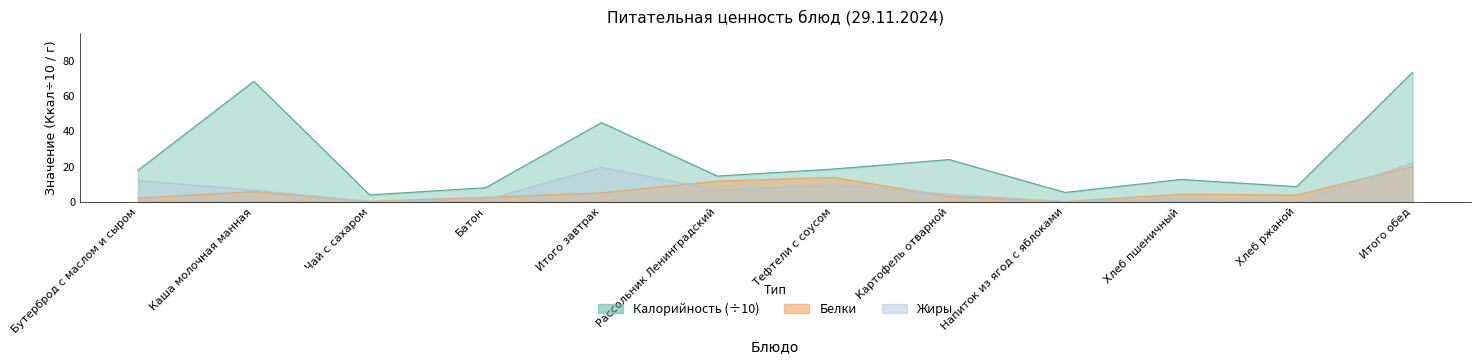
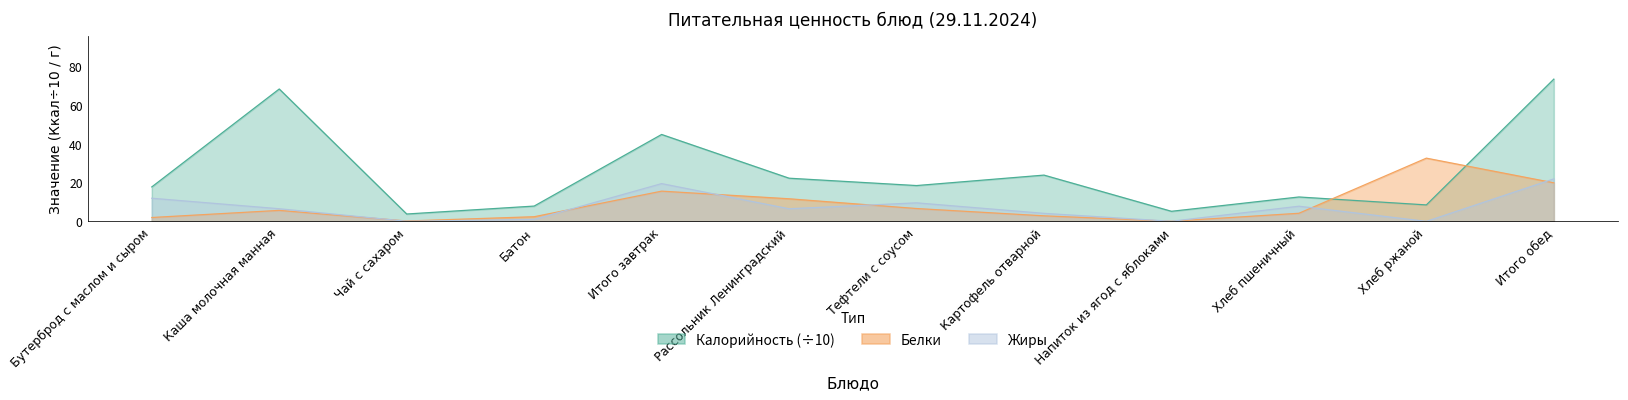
Белки, Итого завтрак: 5 -> 16
Калорийность (÷10), Рассольник Ленинградский: 15 -> 22
Белки, Тефтели с соусом: 14 -> 7
Жиры, Хлеб пшеничный: 2 -> 8
Белки, Хлеб ржаной: 4 -> 33
